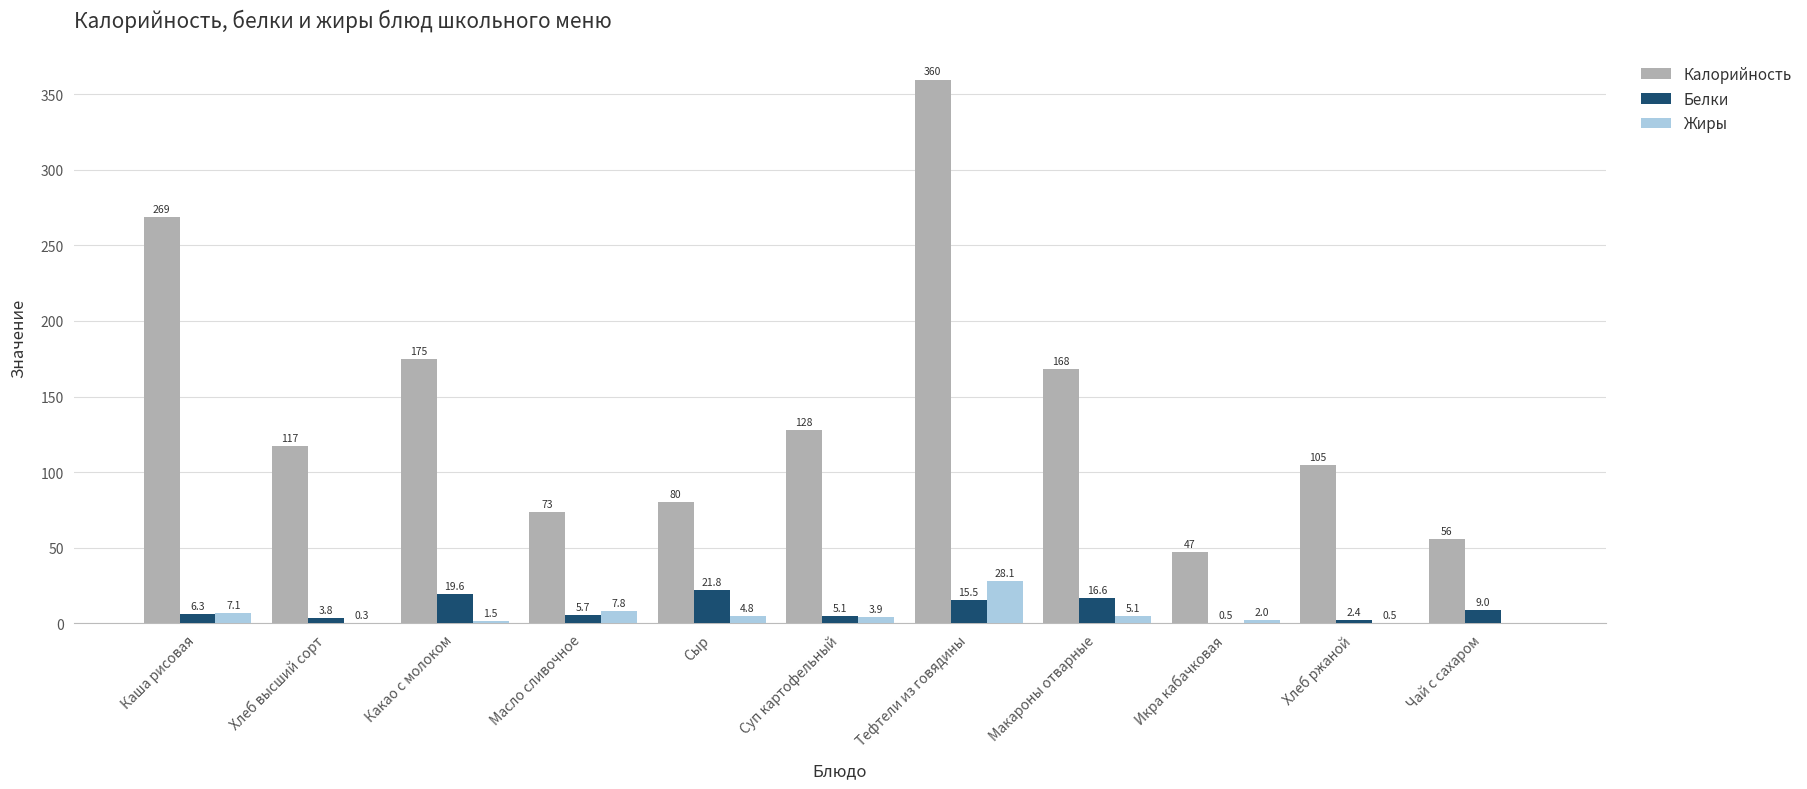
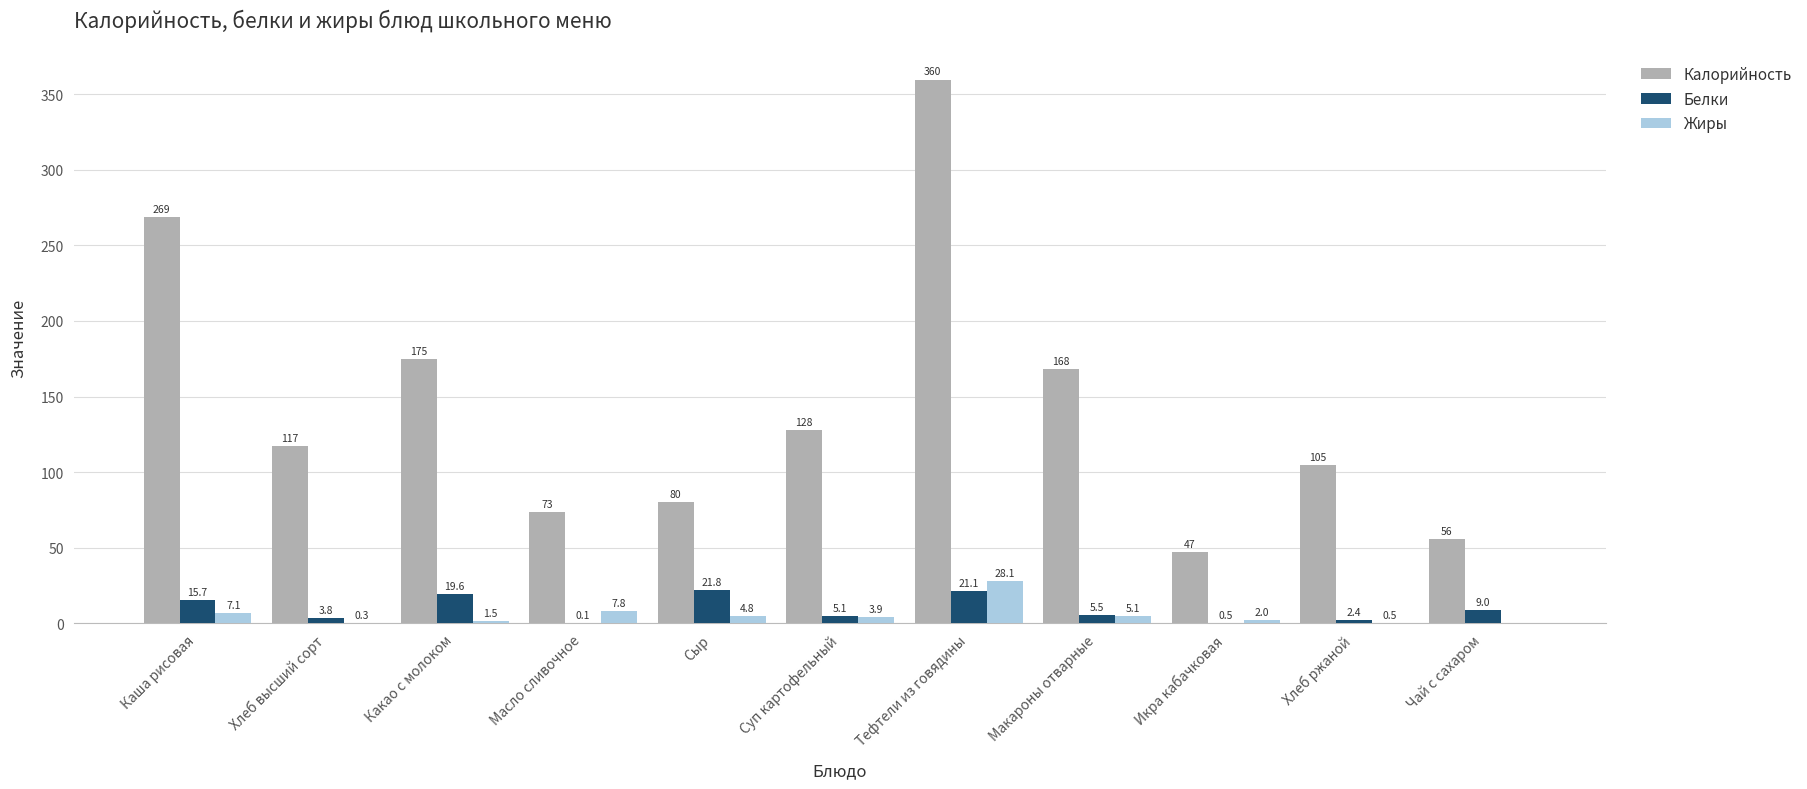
Белки, Каша рисовая: 6.3 -> 15.7
Белки, Масло сливочное: 5.7 -> 0.1
Белки, Тефтели из говядины: 15.5 -> 21.1
Белки, Макароны отварные: 16.6 -> 5.5
